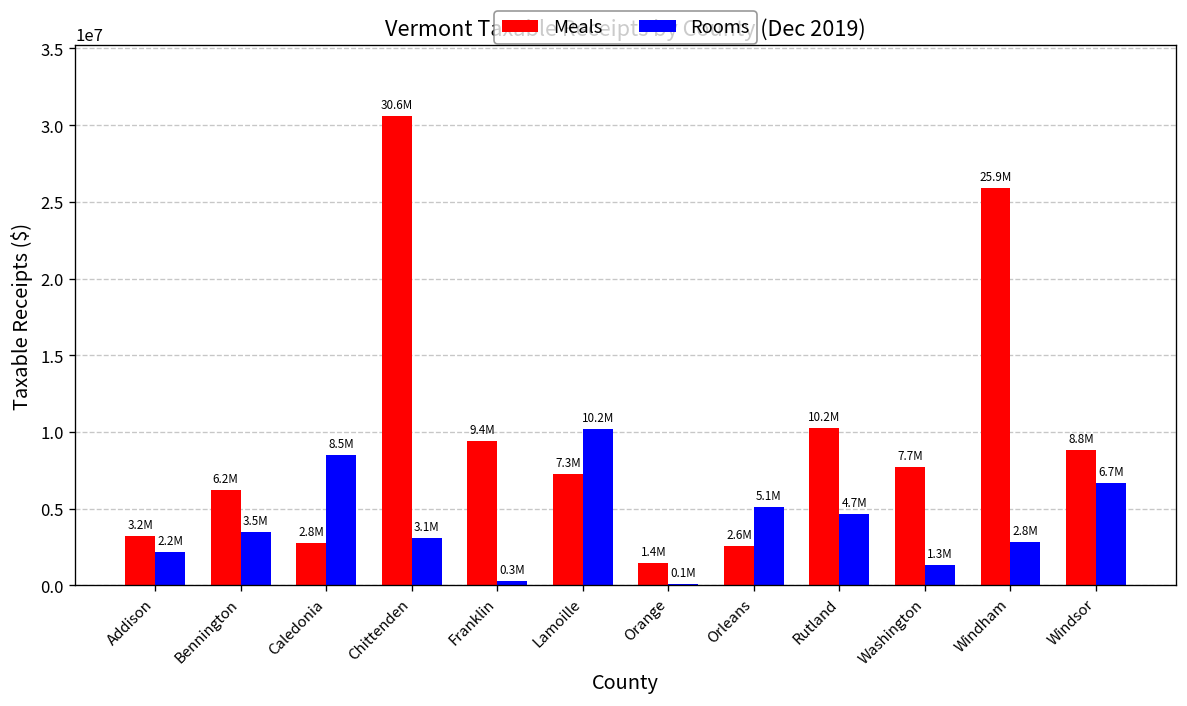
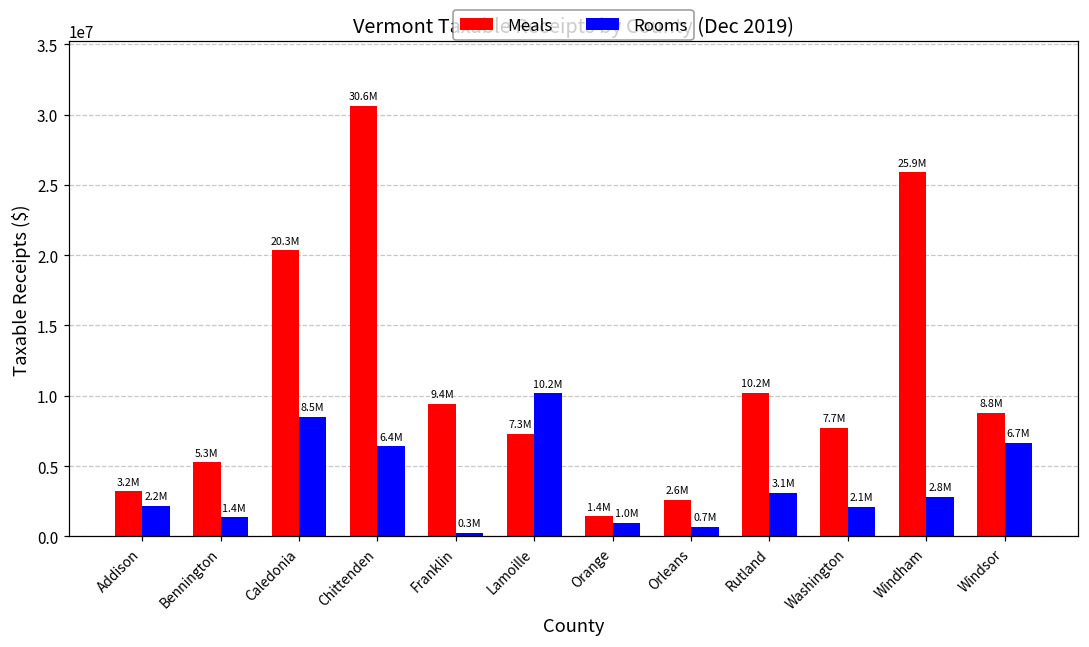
Meals, Bennington: 6.2M -> 5.3M
Rooms, Bennington: 3.5M -> 1.4M
Meals, Caledonia: 2.8M -> 20.3M
Rooms, Chittenden: 3.1M -> 6.4M
Rooms, Orange: 0.1M -> 1.0M
Rooms, Orleans: 5.1M -> 0.7M
Rooms, Rutland: 4.7M -> 3.1M
Rooms, Washington: 1.3M -> 2.1M
